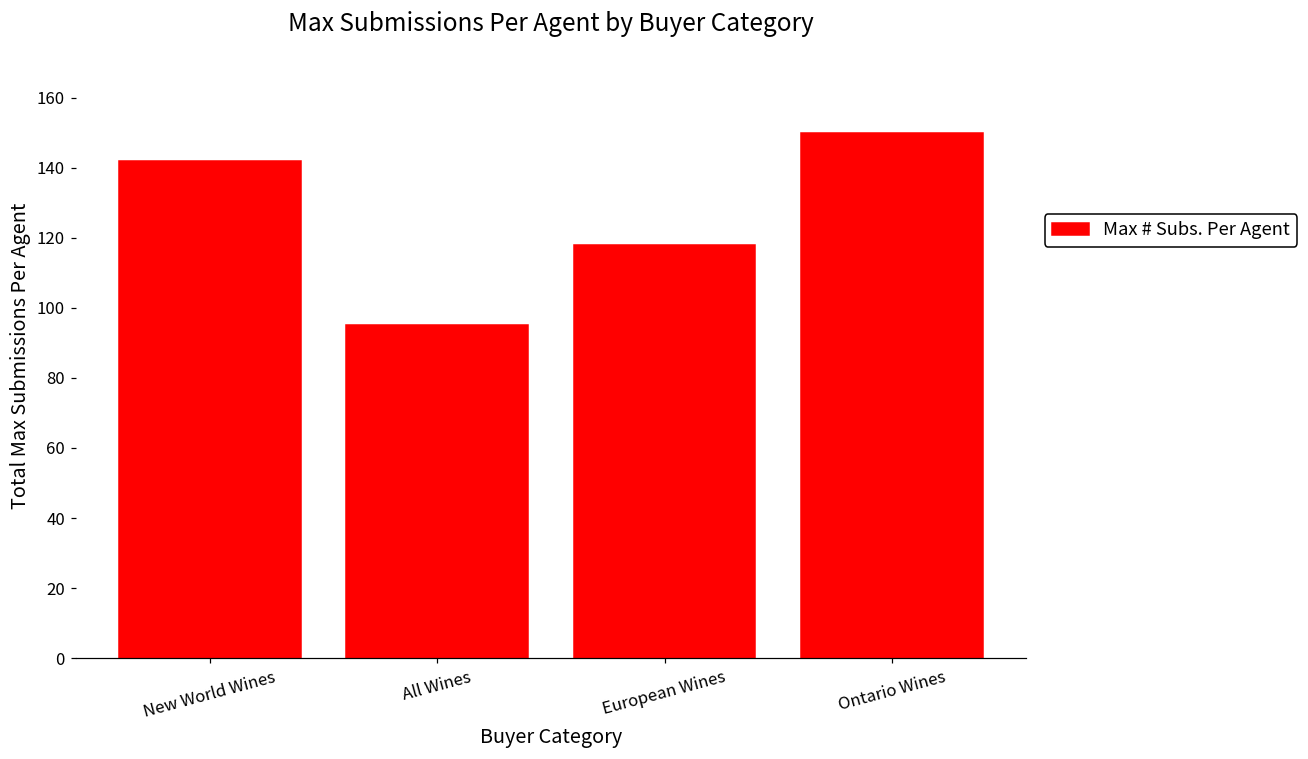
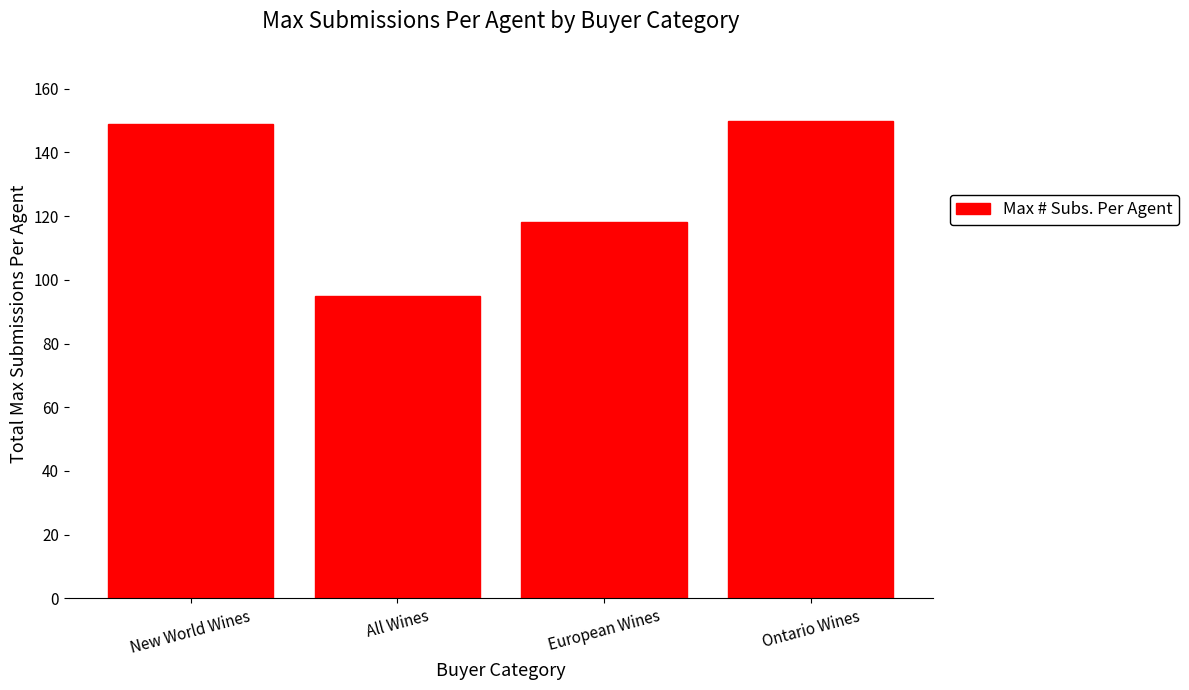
New World Wines: 142 -> 149
